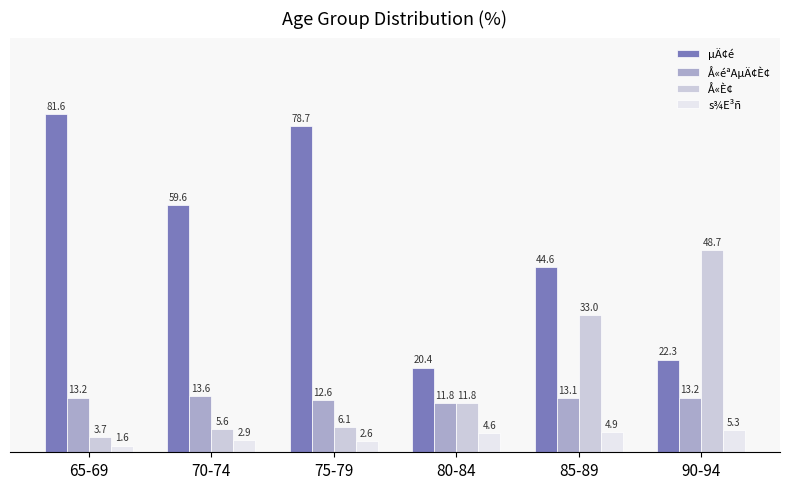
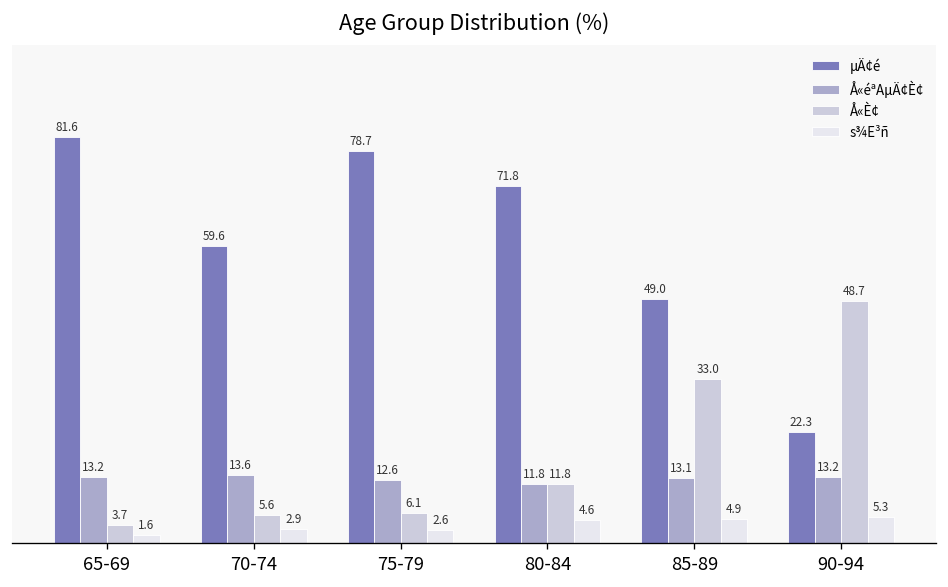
µÄ¢é, 80-84: 20.4 -> 71.8
µÄ¢é, 85-89: 44.6 -> 49.0
